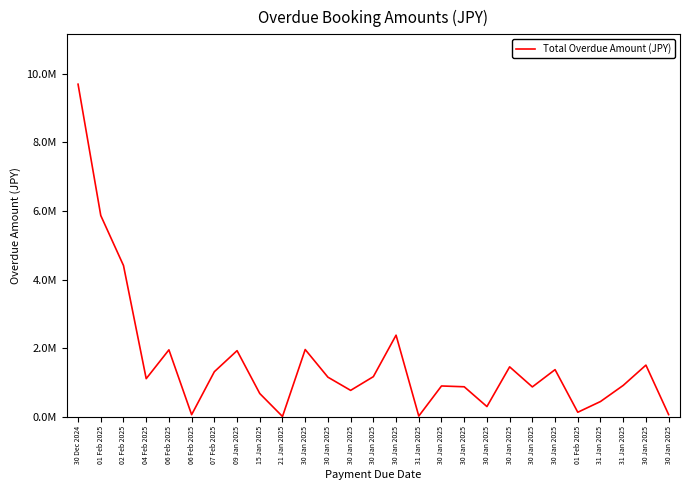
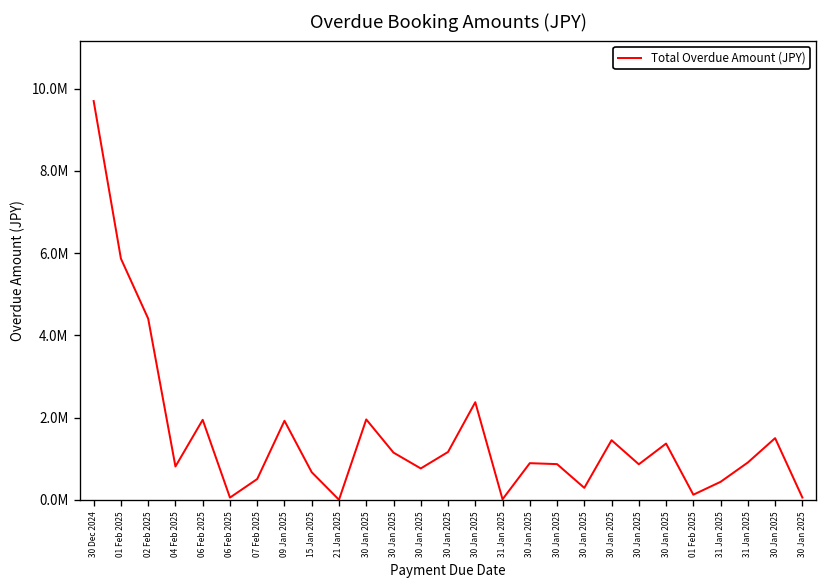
04 Feb 2025: 1100000 -> 800000
07 Feb 2025: 1300000 -> 500000
